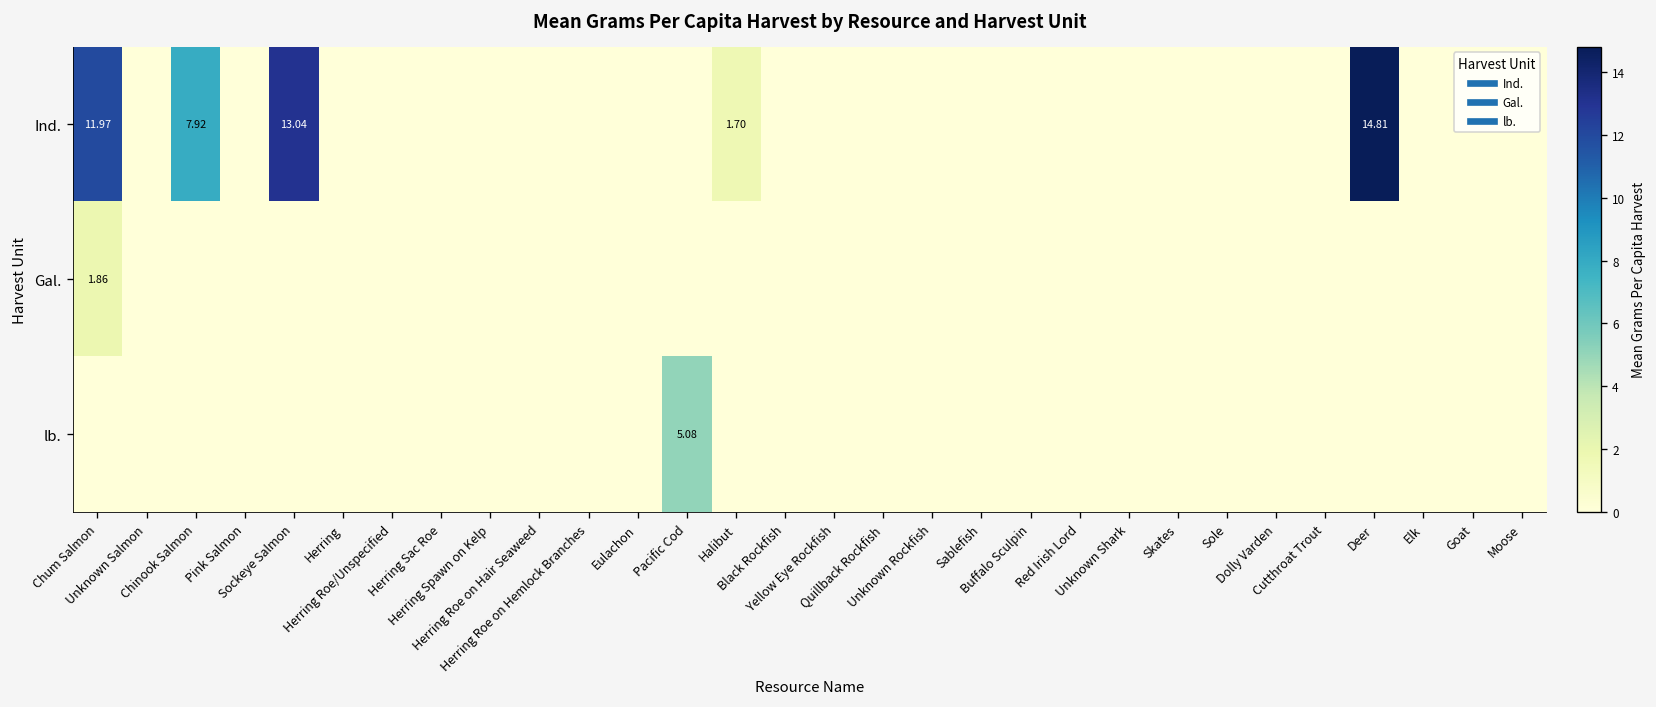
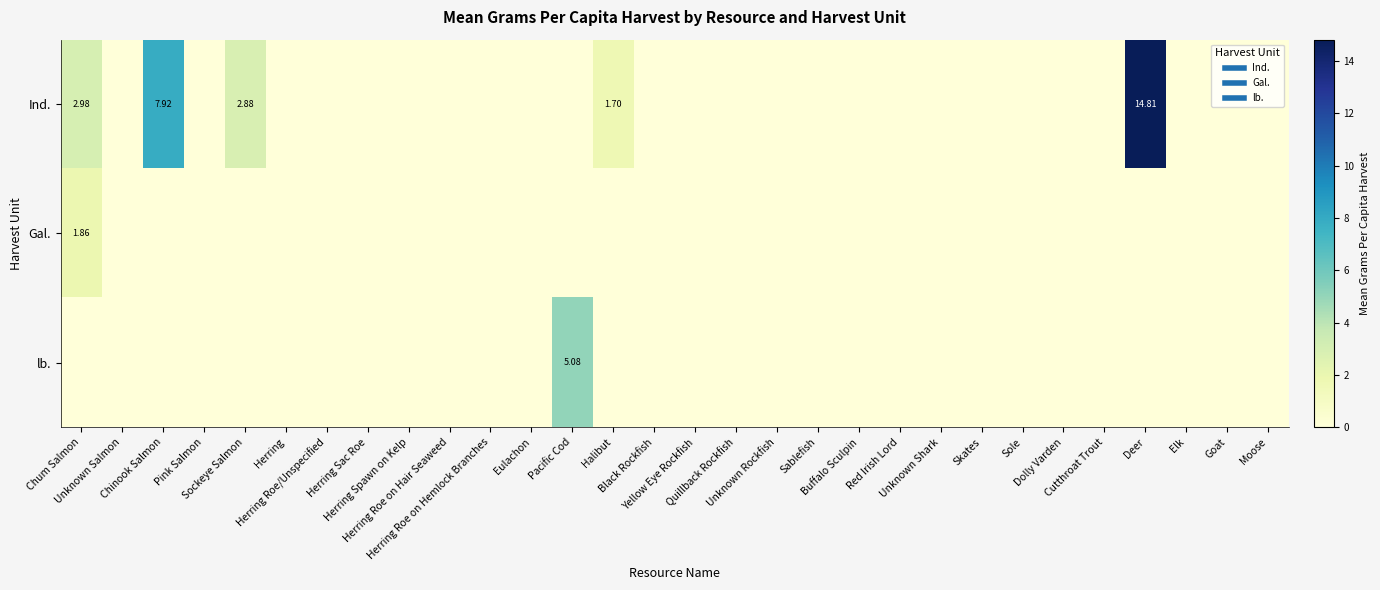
Ind., Chum Salmon: 11.97 -> 2.98
Ind., Sockeye Salmon: 13.04 -> 2.88
